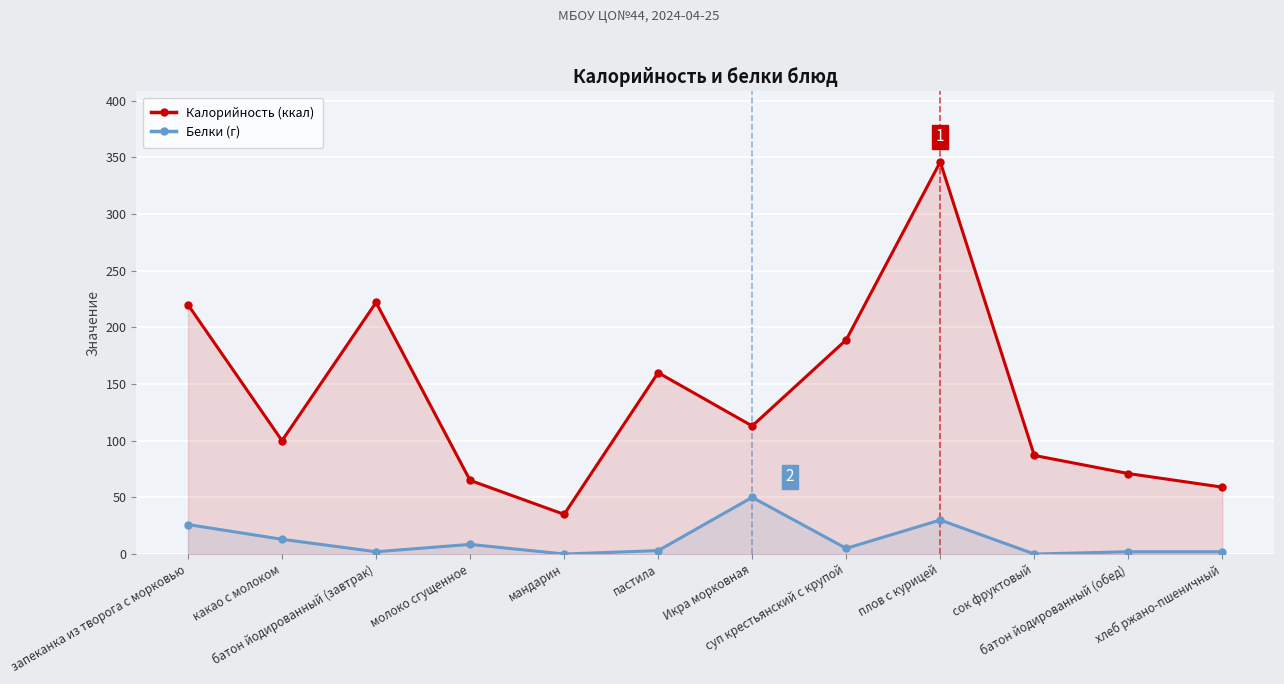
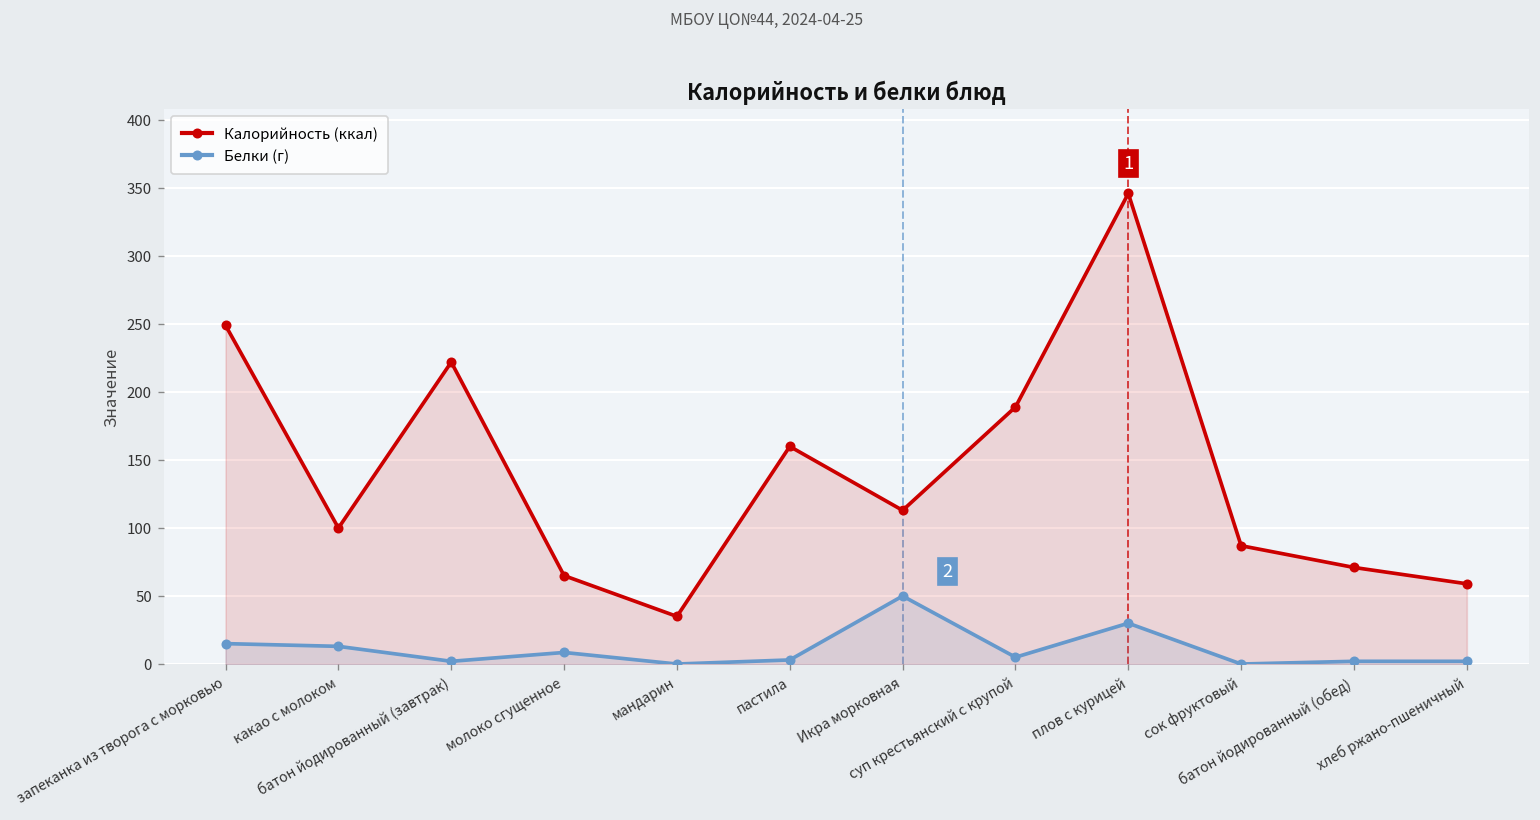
Калорийность (ккал), запеканка из творога с морковью: 220 -> 249
Белки (г), запеканка из творога с морковью: 26 -> 15
